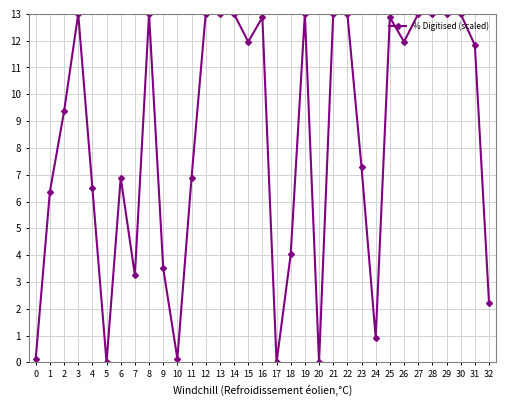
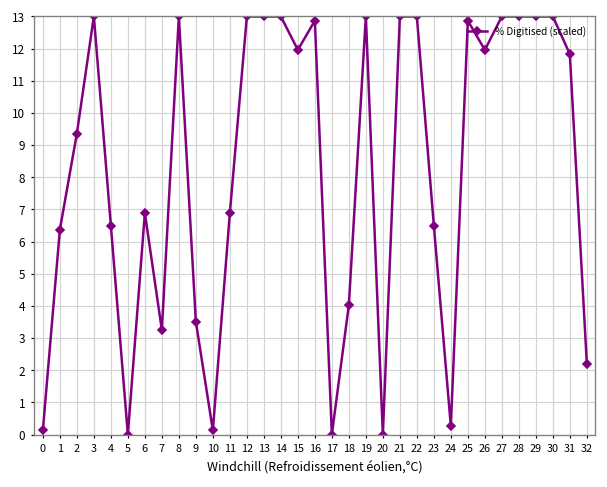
23: 7.3 -> 6.5
24: 0.9 -> 0.3
